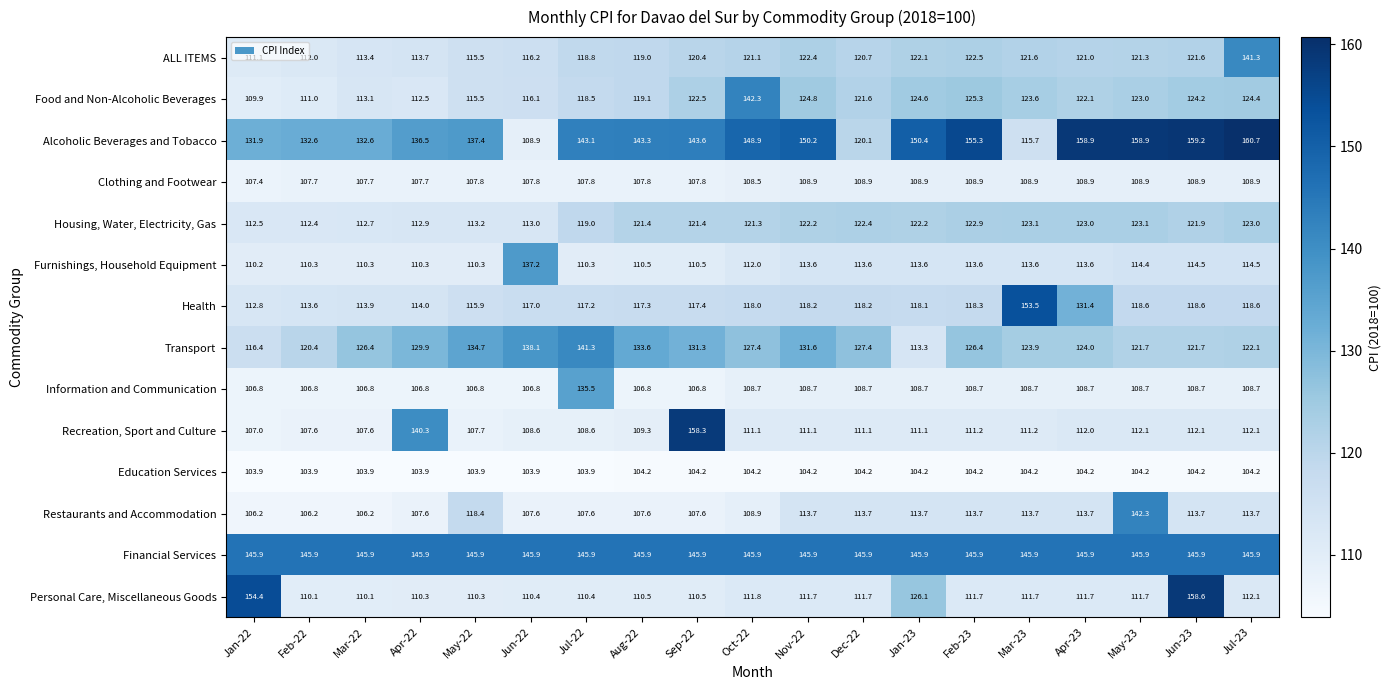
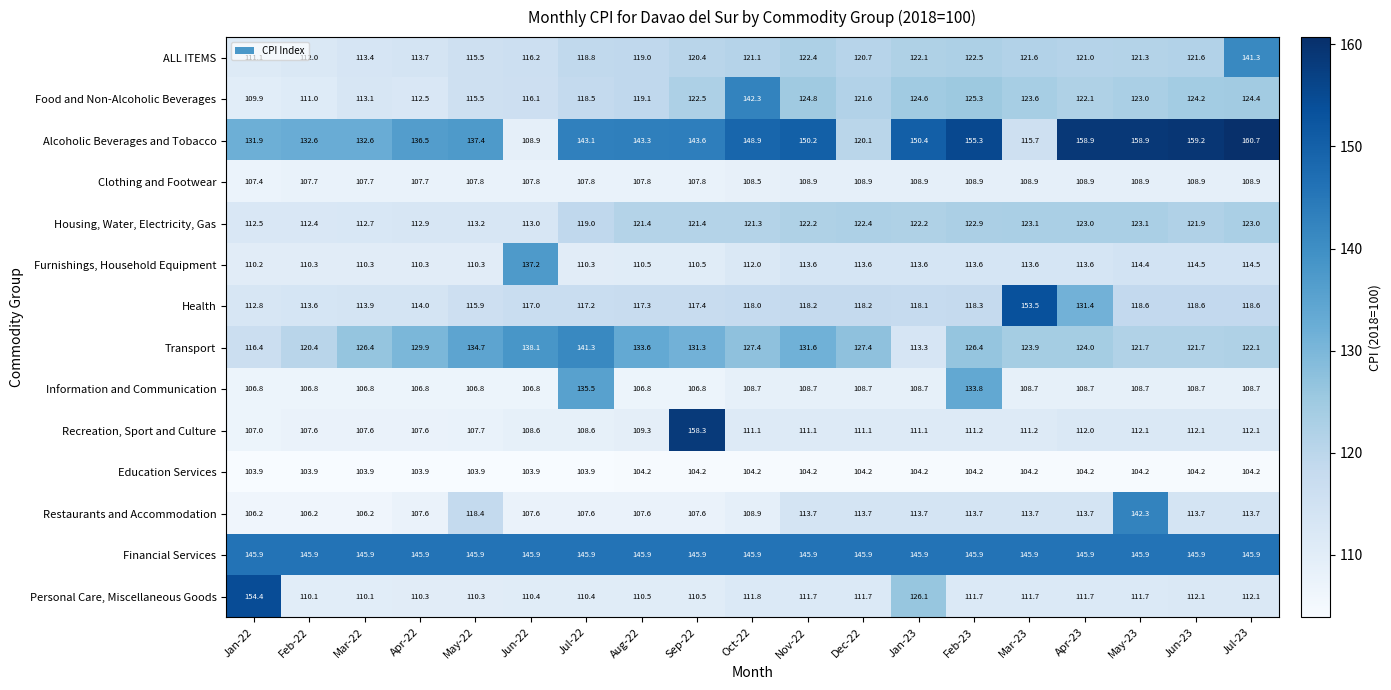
Information and Communication, Feb-23: 108.7 -> 133.8
Recreation, Sport and Culture, Apr-22: 140.3 -> 107.6
Personal Care, Miscellaneous Goods, Jun-23: 158.6 -> 112.1
